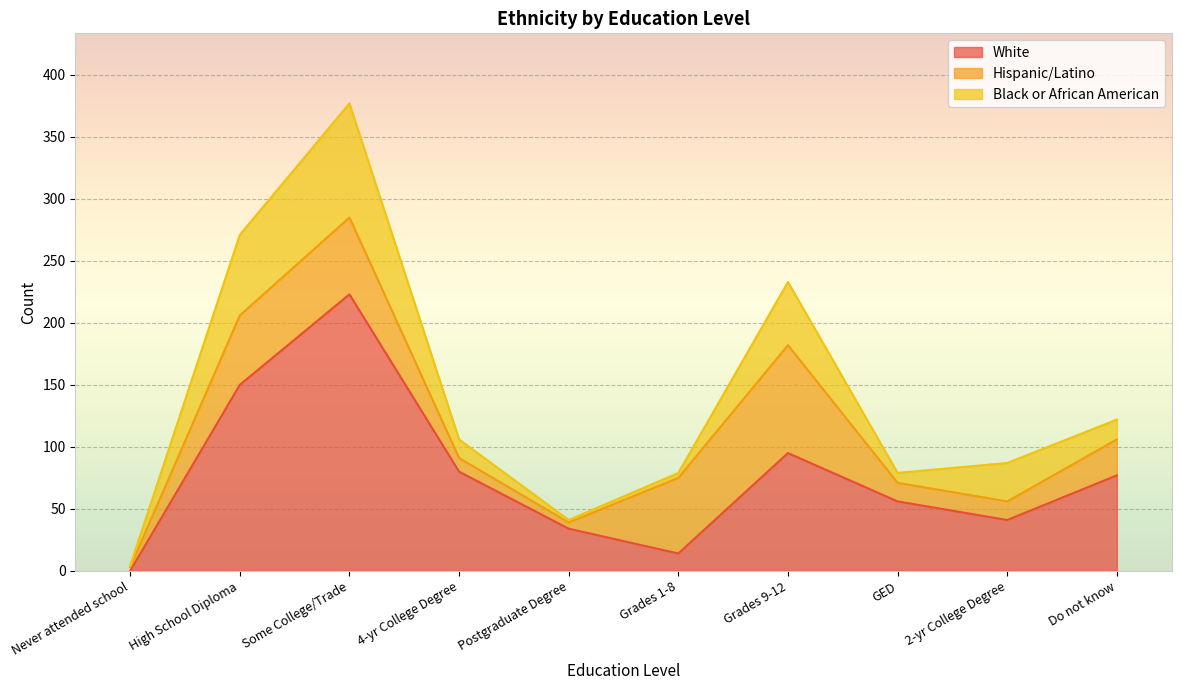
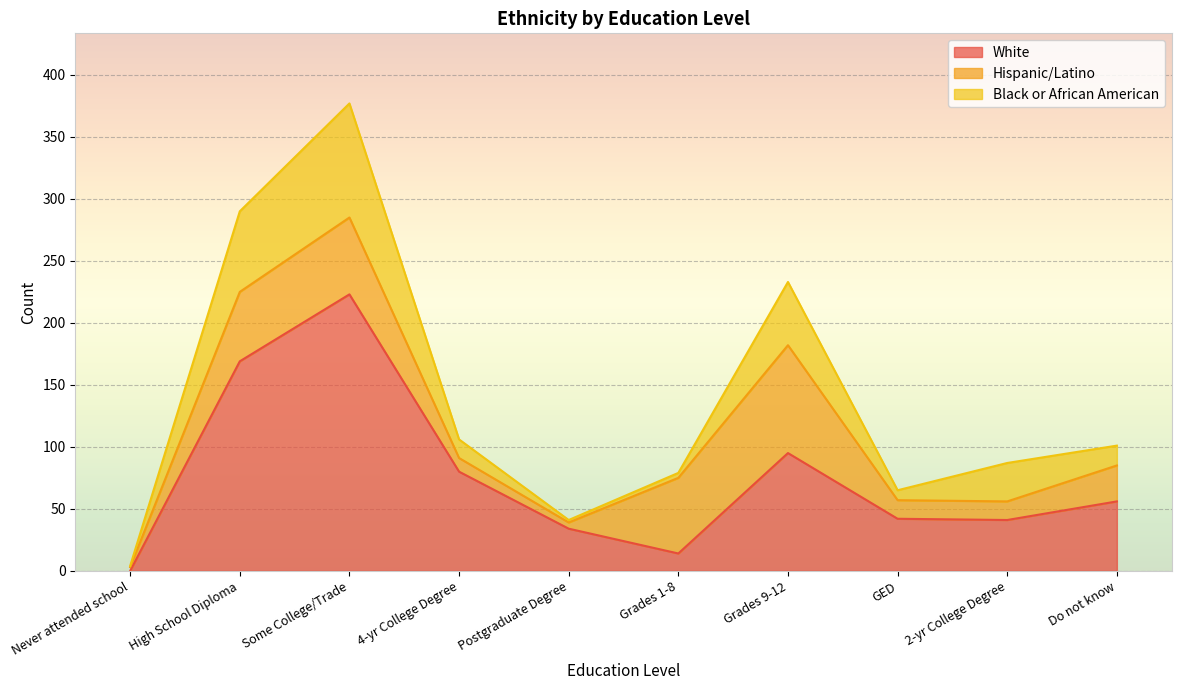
White, High School Diploma: 150 -> 169
White, GED: 56 -> 42
White, Do not know: 77 -> 56
